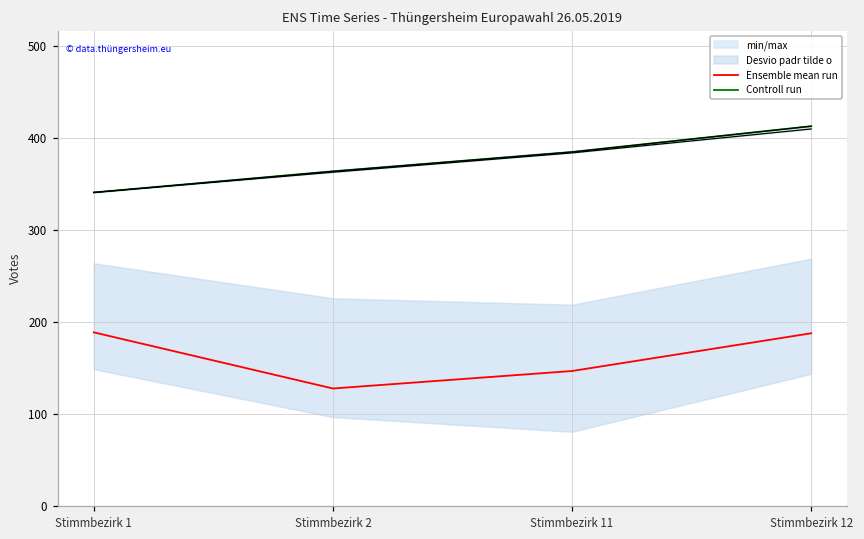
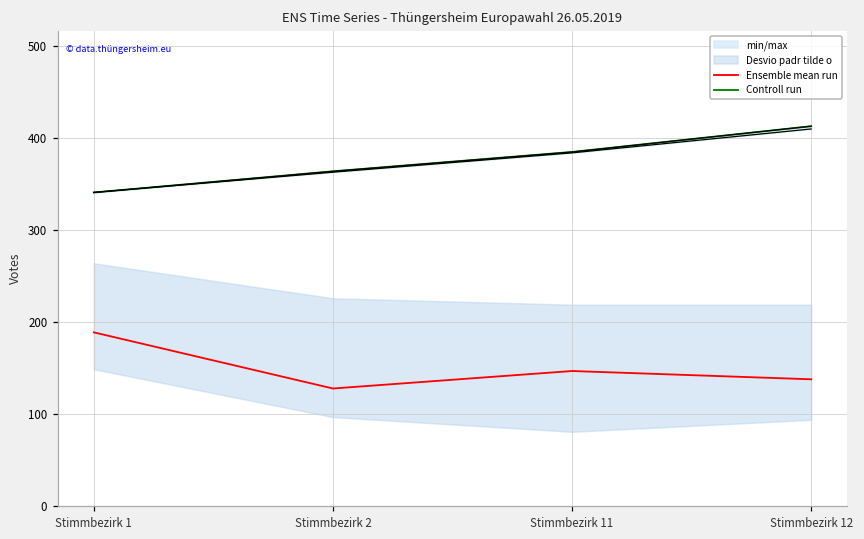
Ensemble mean run, Stimmbezirk 12: 190 -> 140
